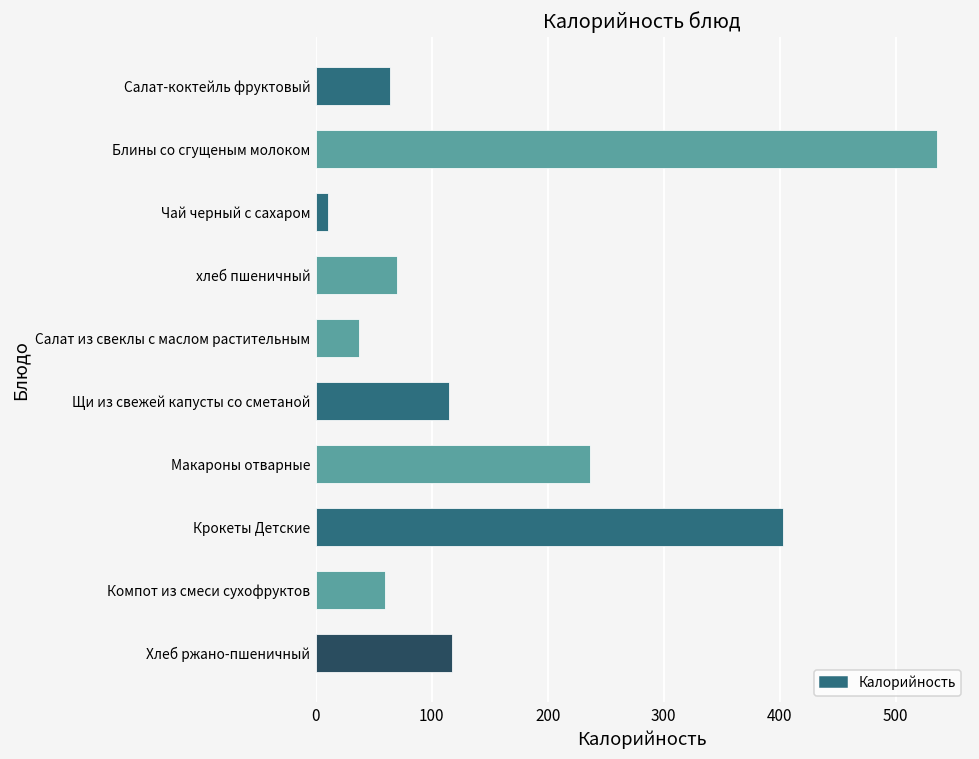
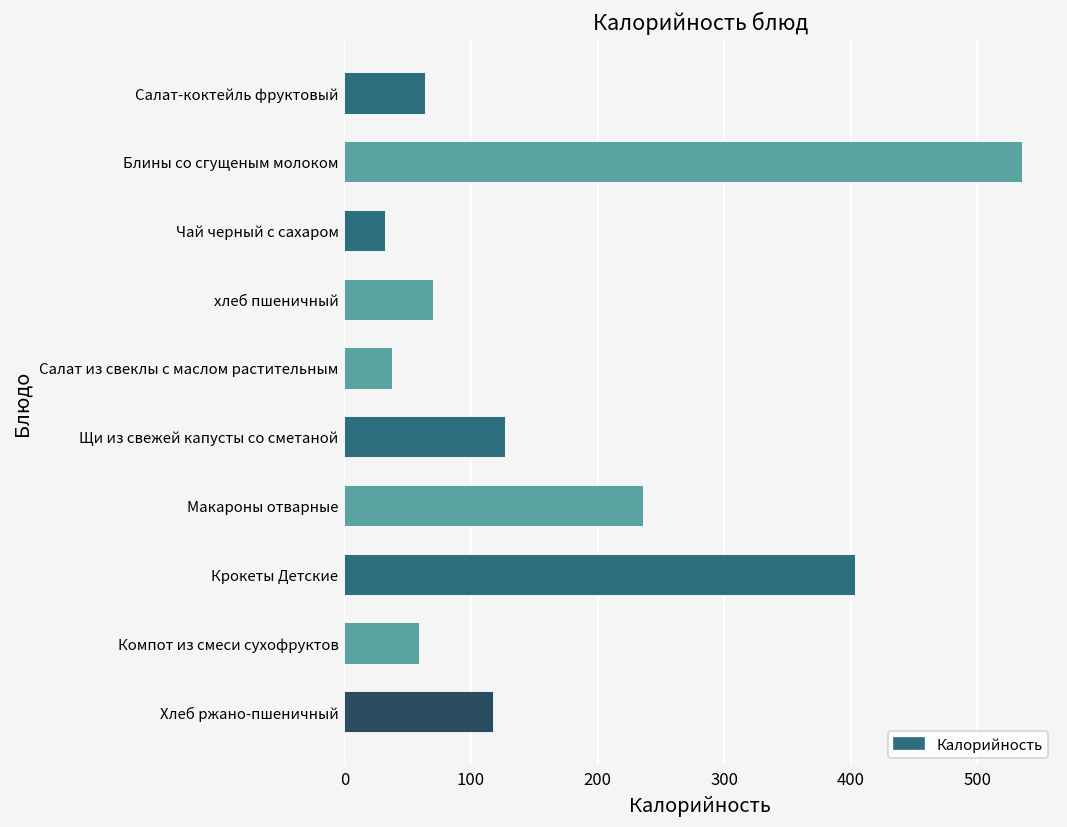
Чай черный с сахаром: 11 -> 32
Щи из свежей капусты со сметаной: 115 -> 127
